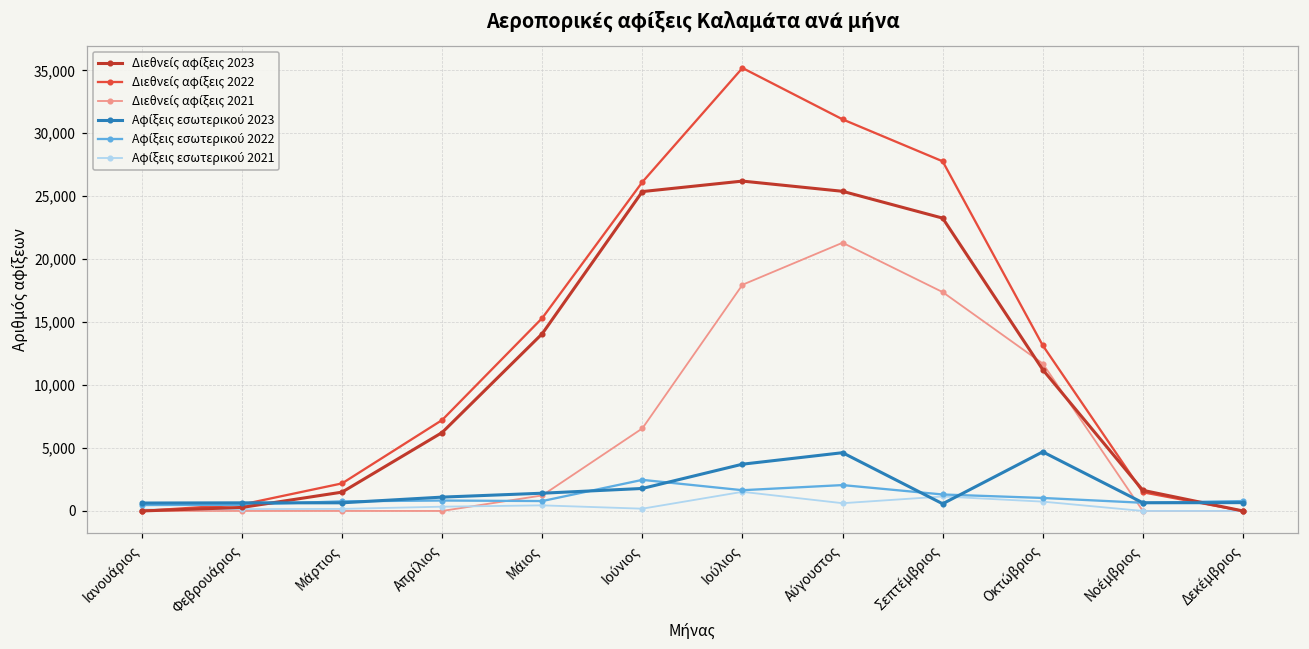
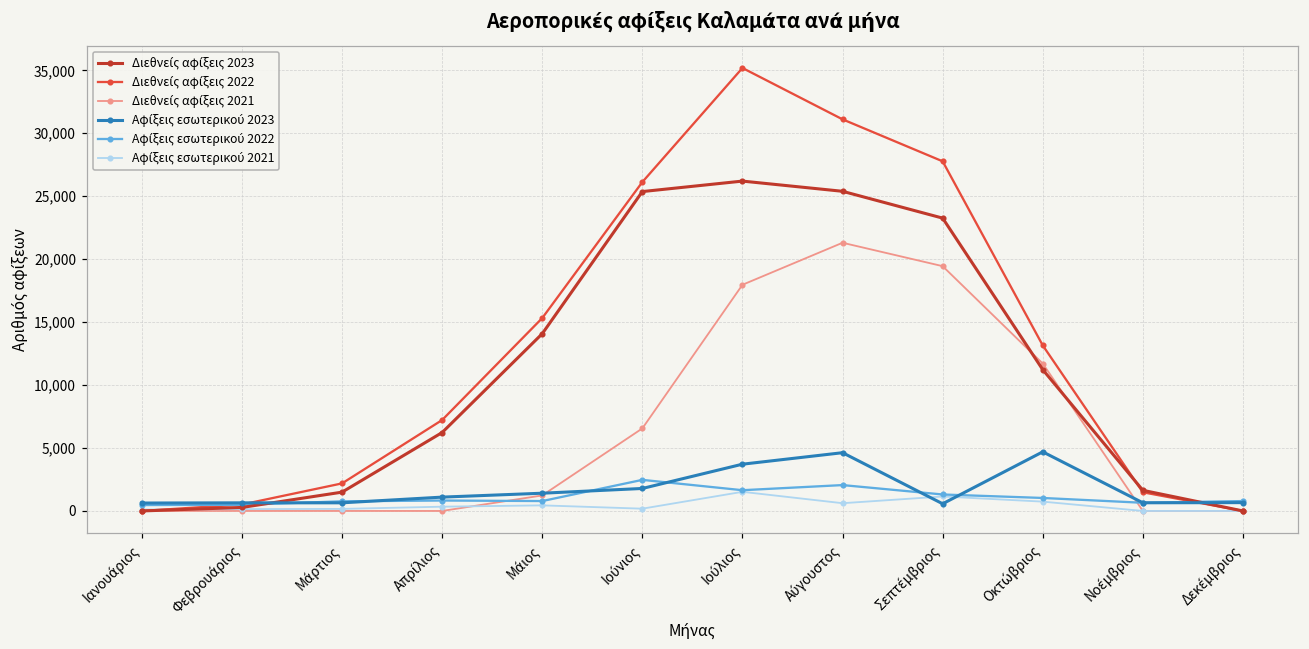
Διεθνείς αφίξεις 2021, Σεπτέμβριος: 17,400 -> 19,400
